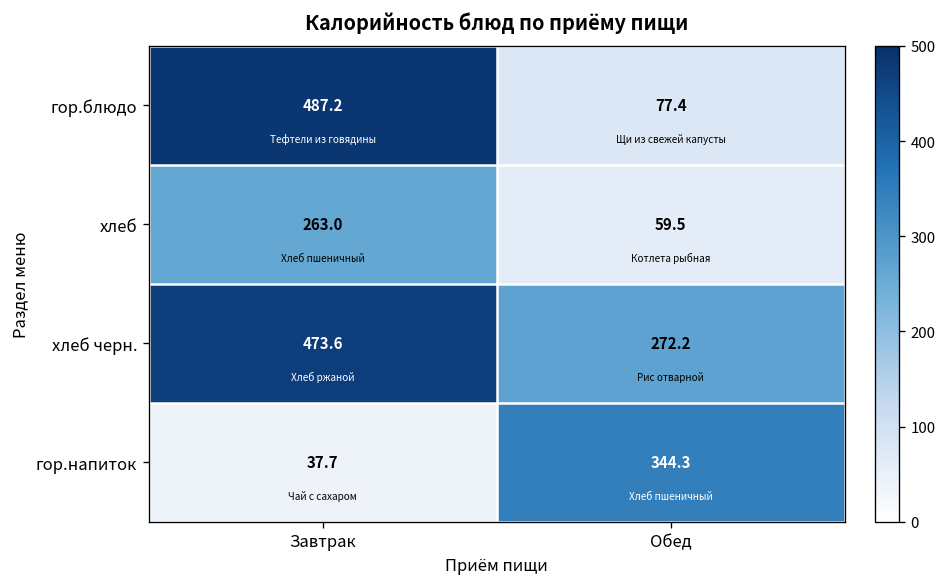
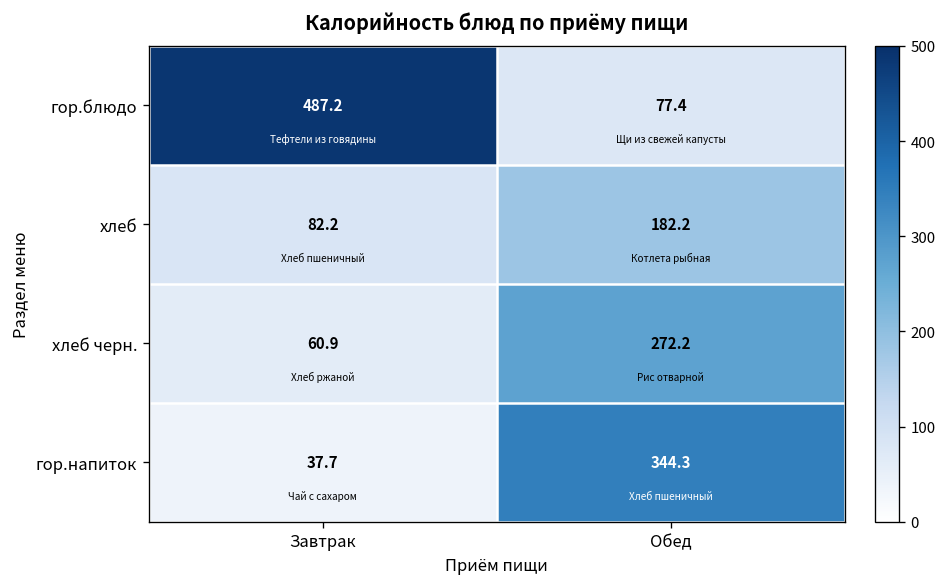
хлеб, Завтрак: 263.0 -> 82.2
хлеб, Обед: 59.5 -> 182.2
хлеб черн., Завтрак: 473.6 -> 60.9
